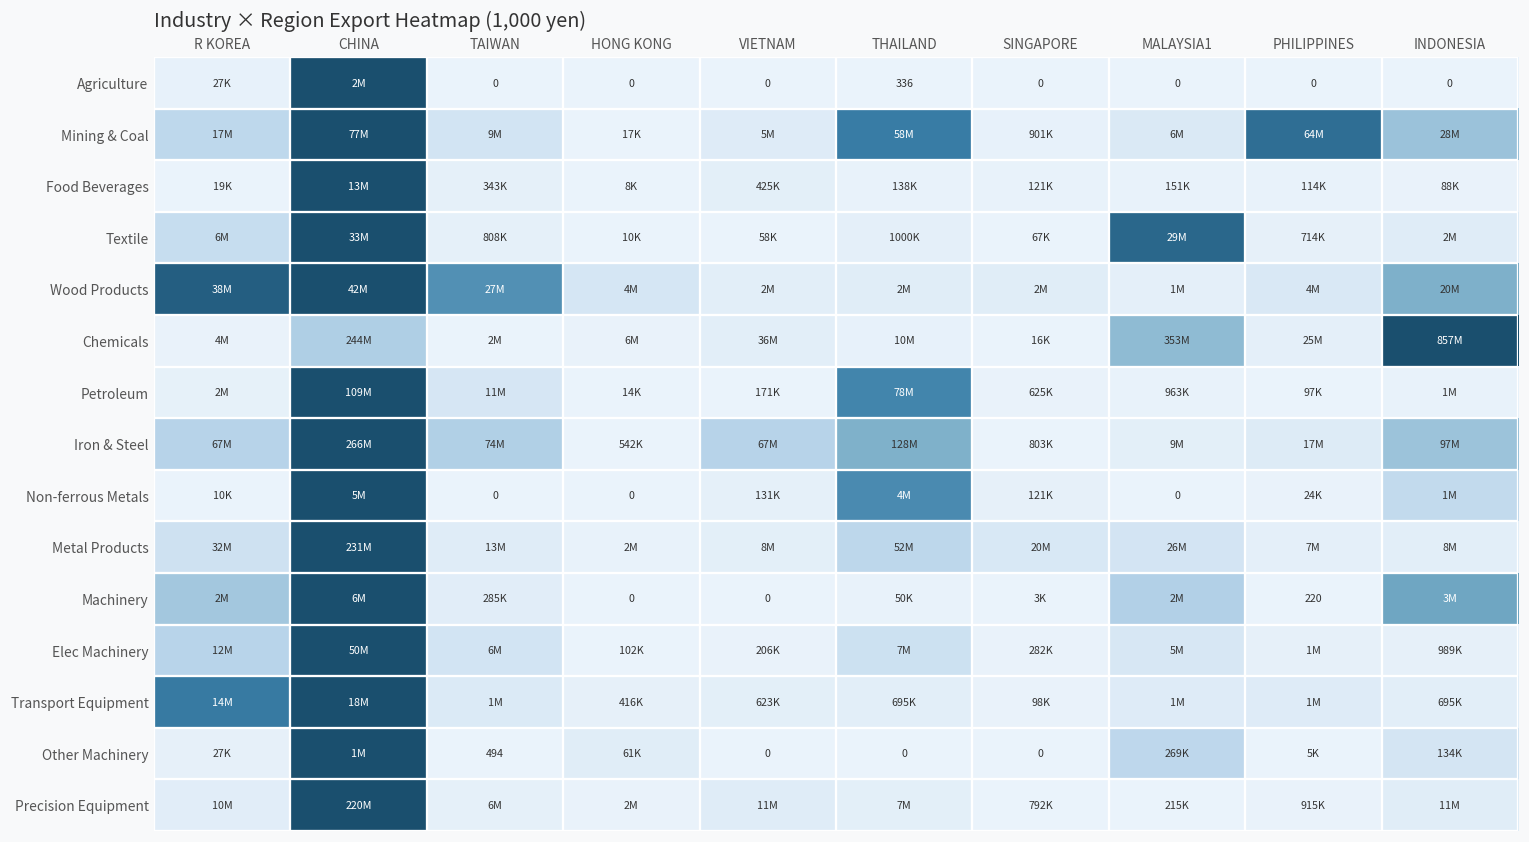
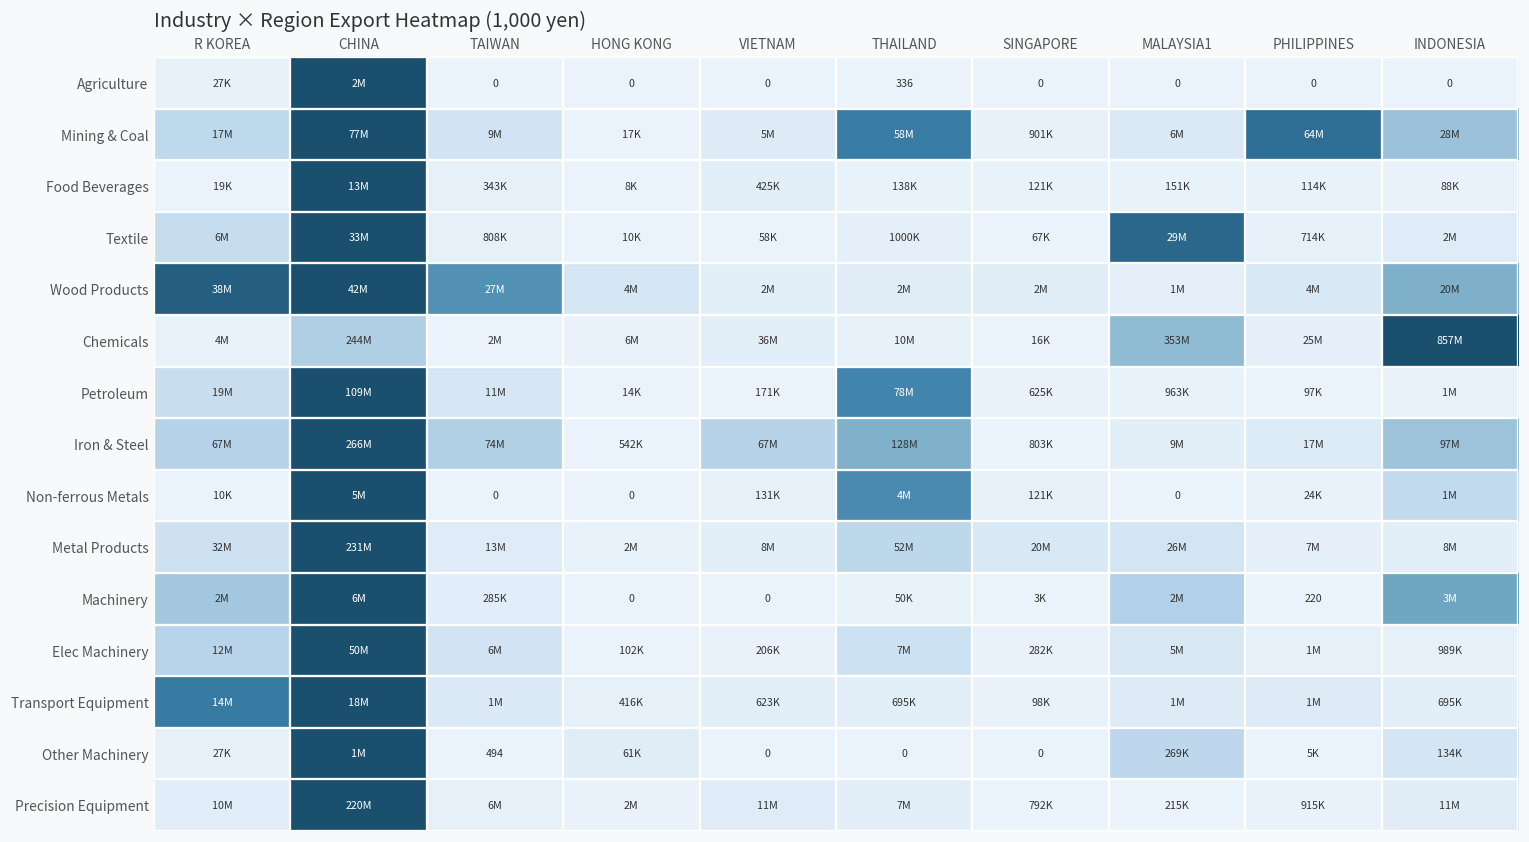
Petroleum, R KOREA: 2M -> 19M
